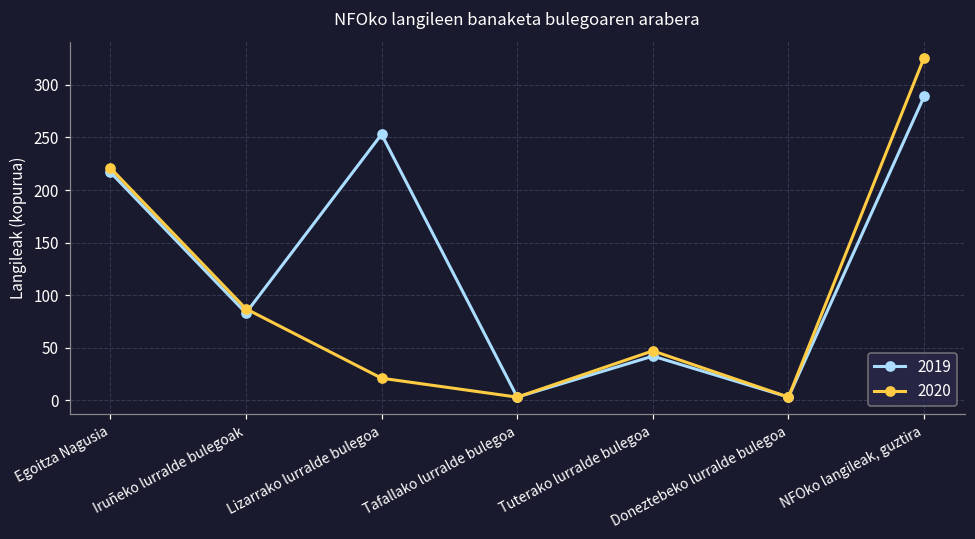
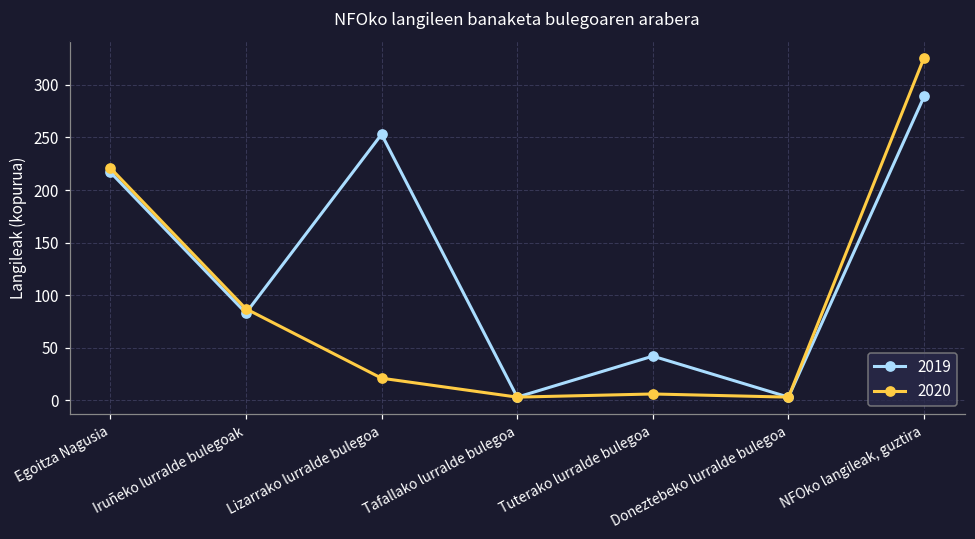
2020, Tuterako lurralde bulegoa: 50 -> 10
